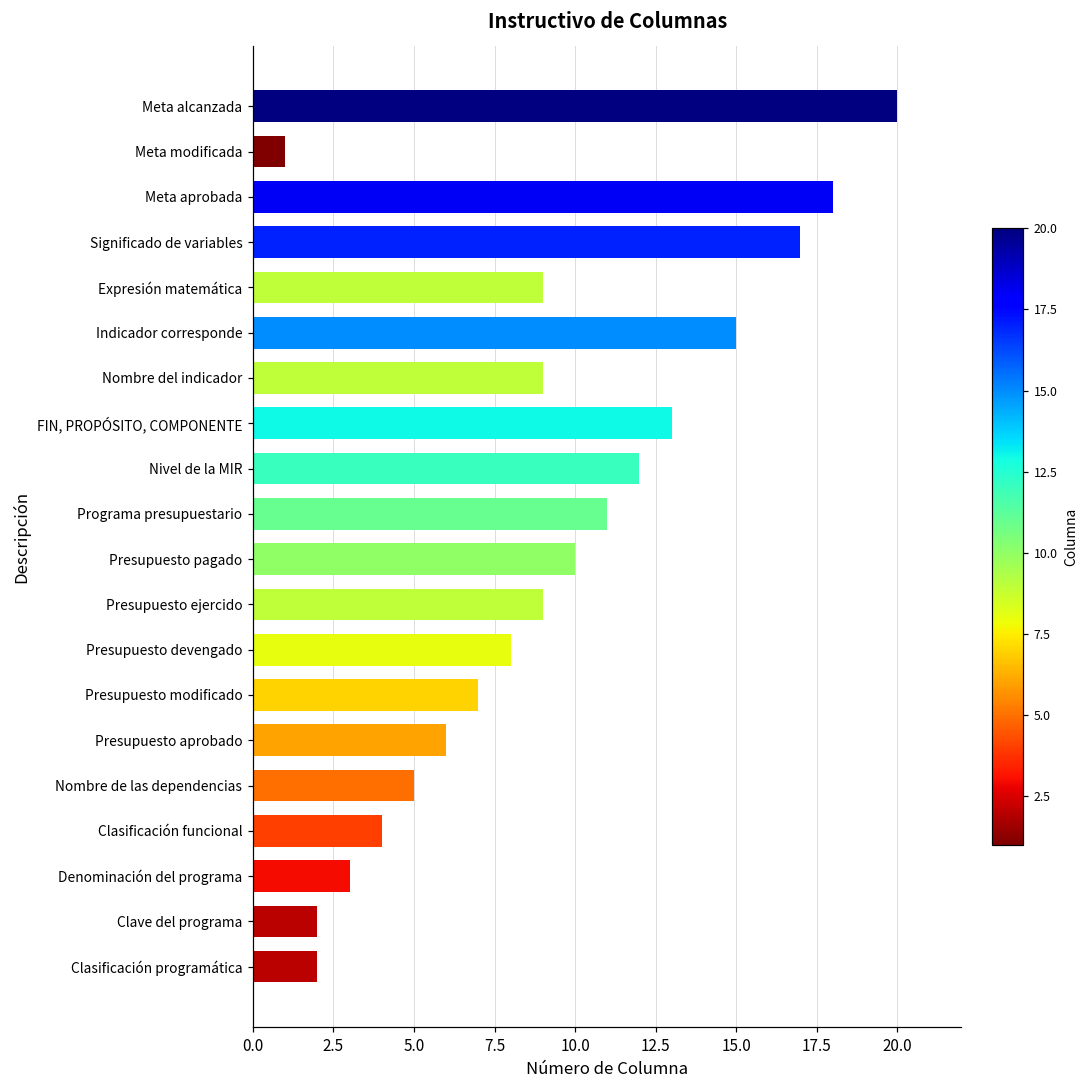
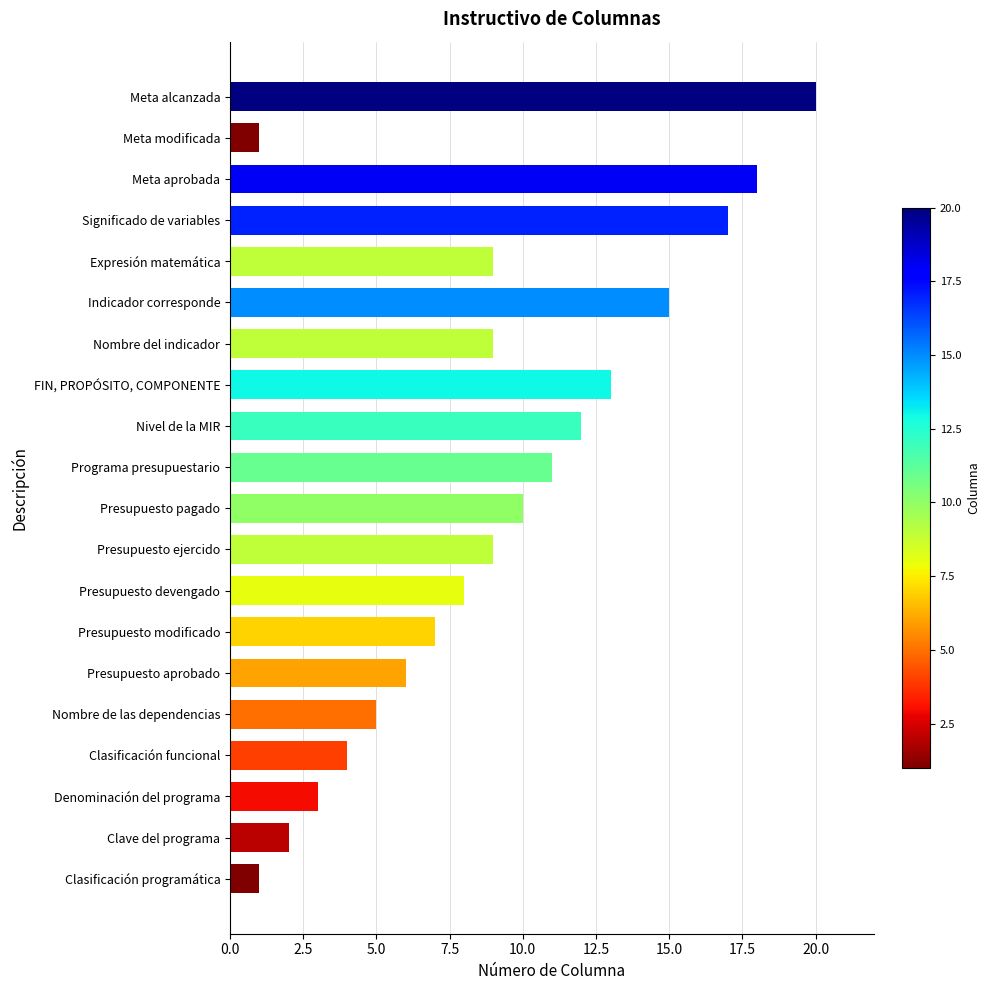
Clasificación programática: 2 -> 1
